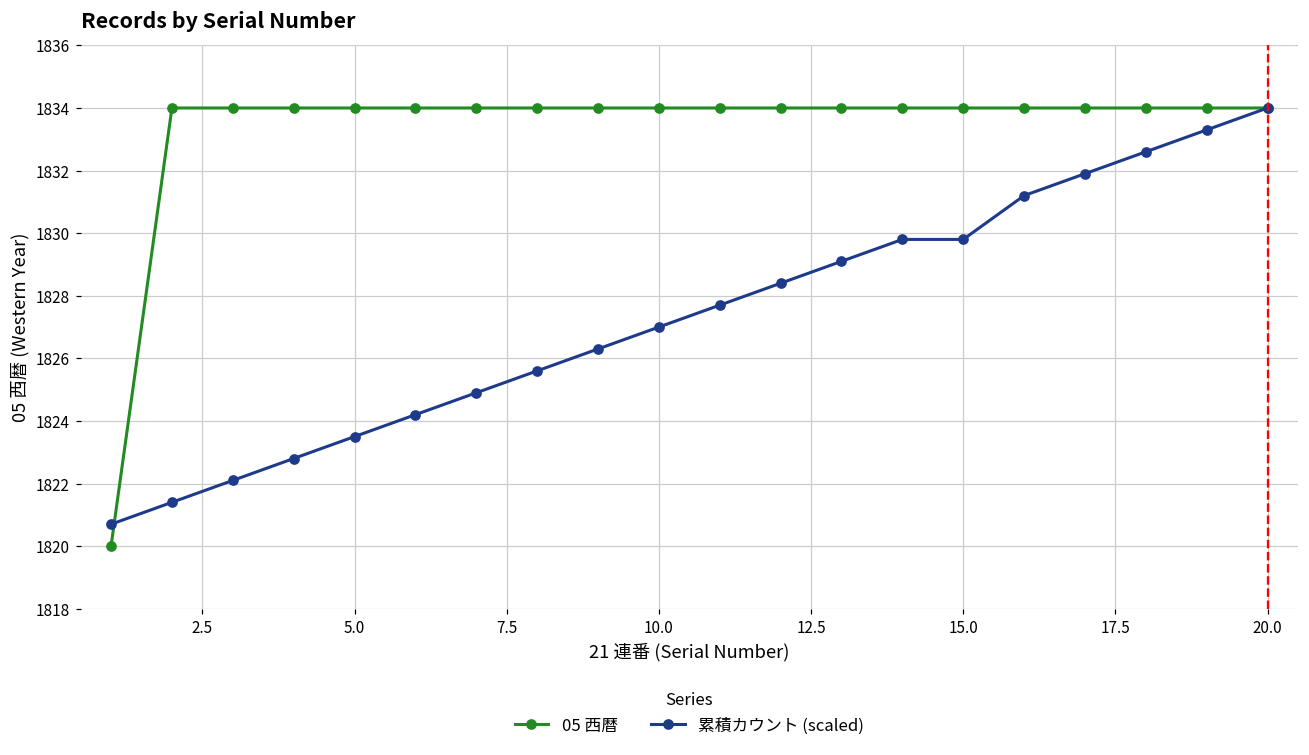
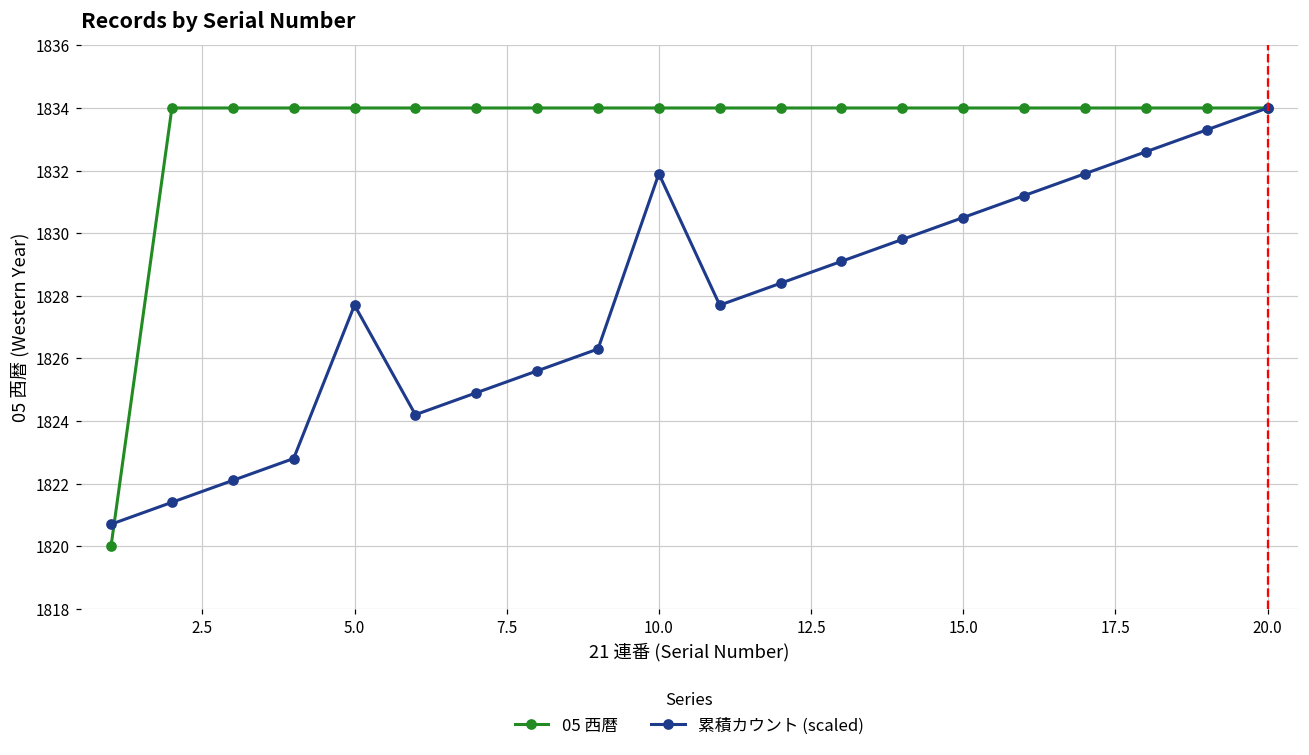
累積カウント (scaled), 5.0: 1823.5 -> 1827.7
累積カウント (scaled), 10.0: 1827.0 -> 1831.9
累積カウント (scaled), 15.0: 1829.8 -> 1830.5
